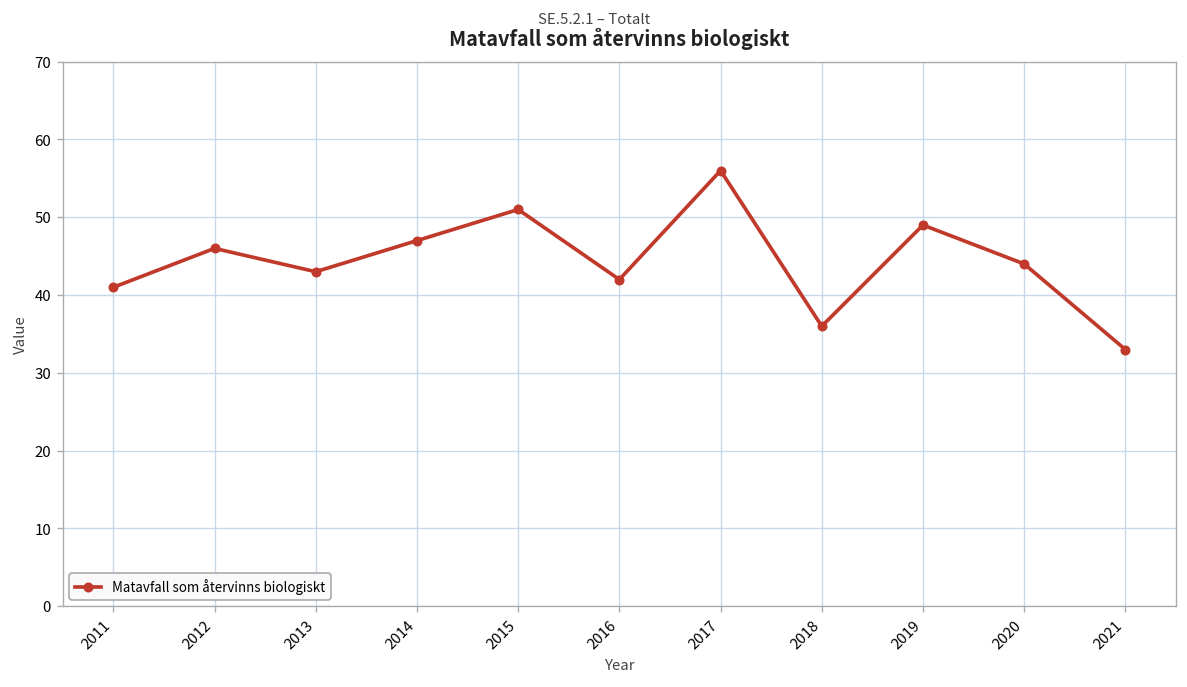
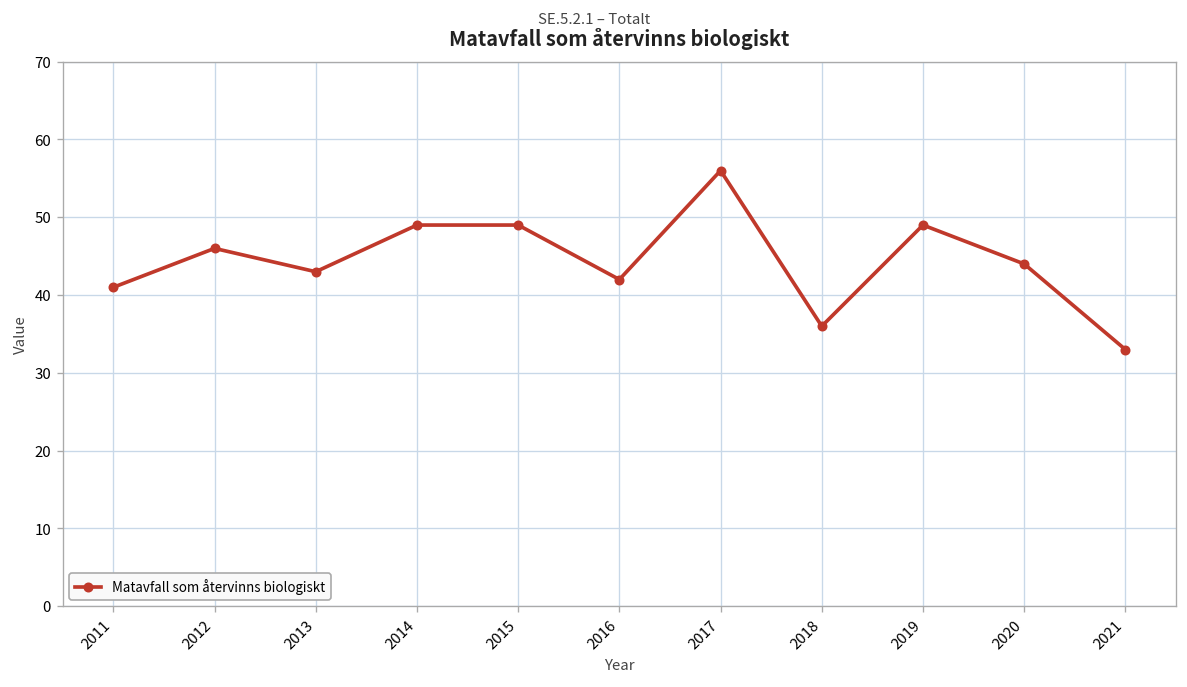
2014: 47 -> 49
2015: 51 -> 49
